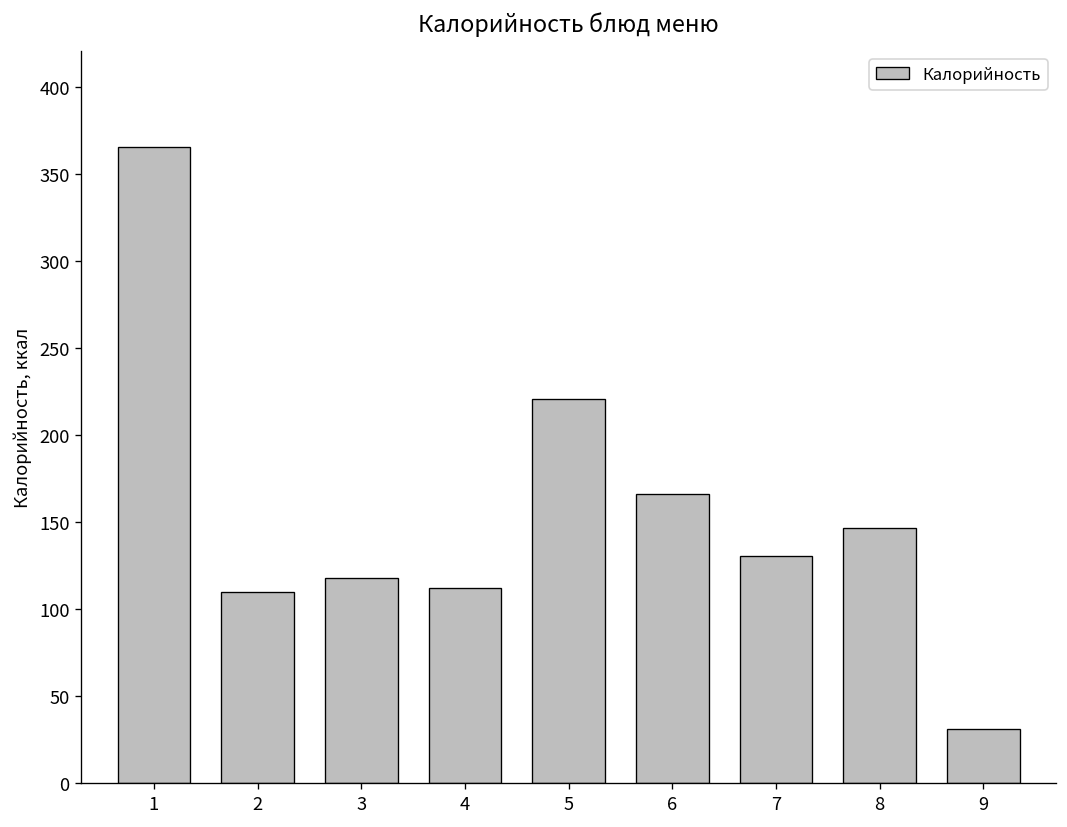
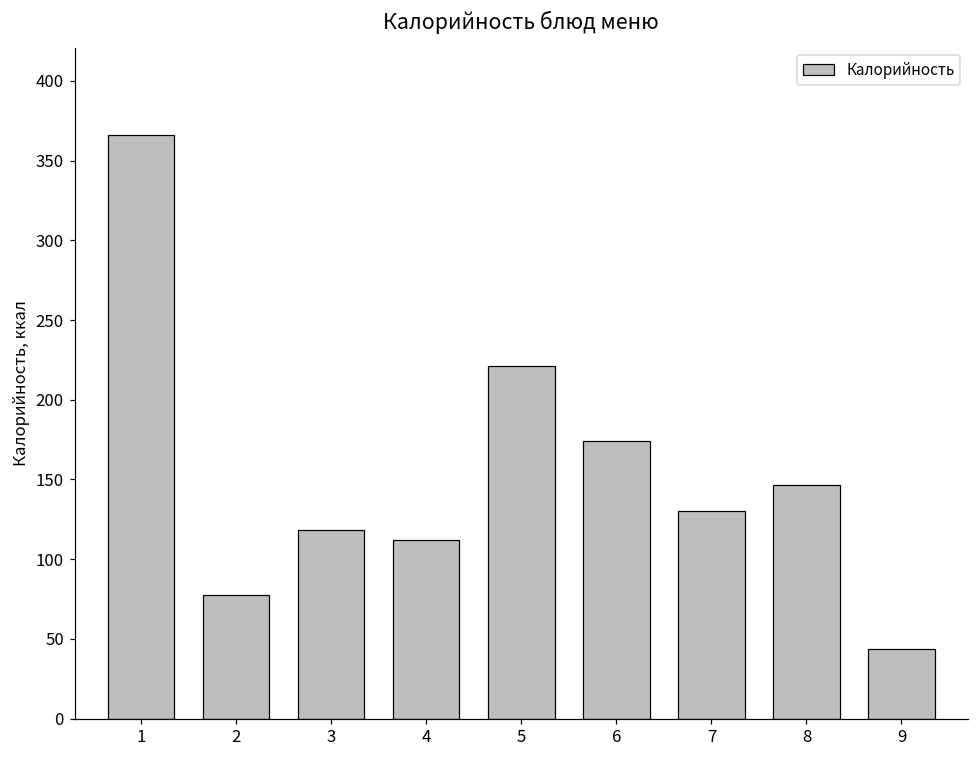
2: 110 -> 78
6: 166 -> 174
9: 31 -> 44
